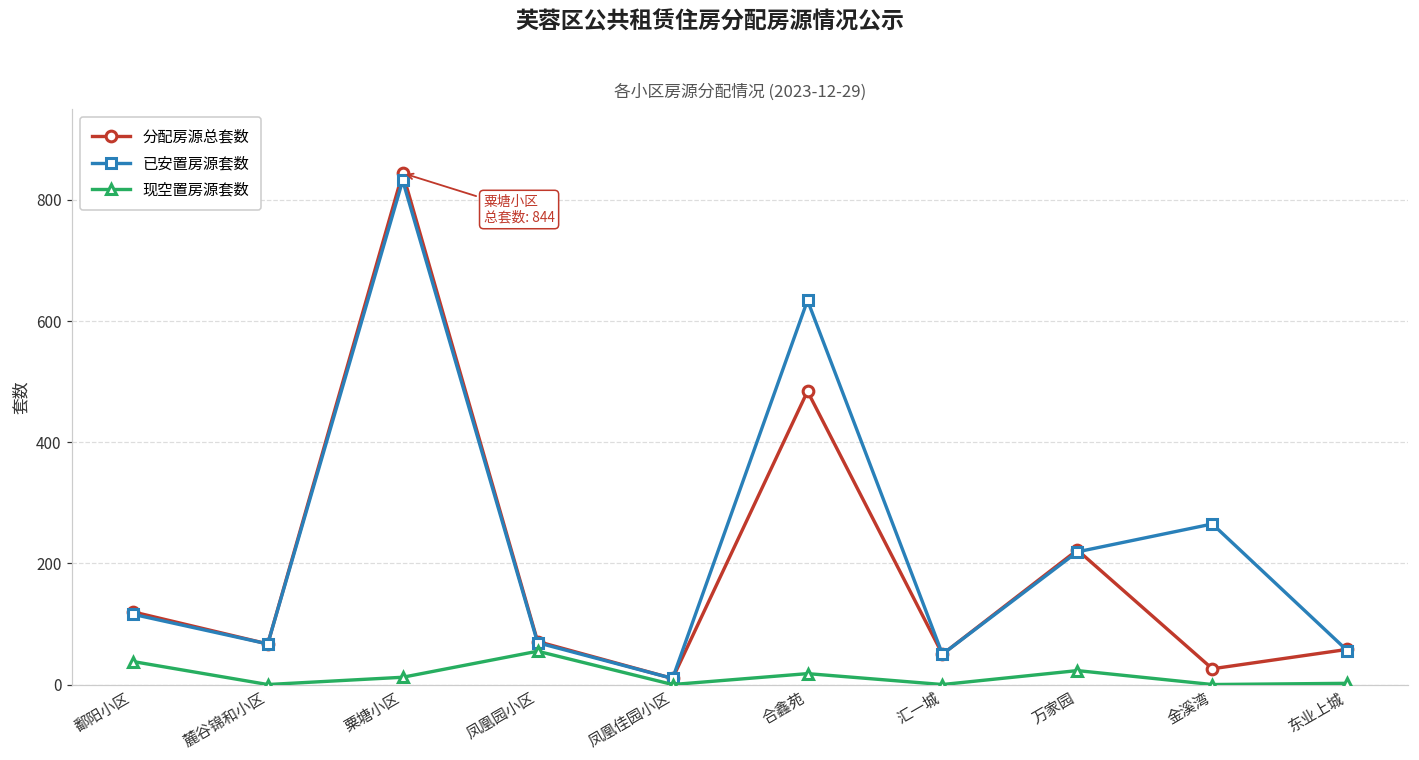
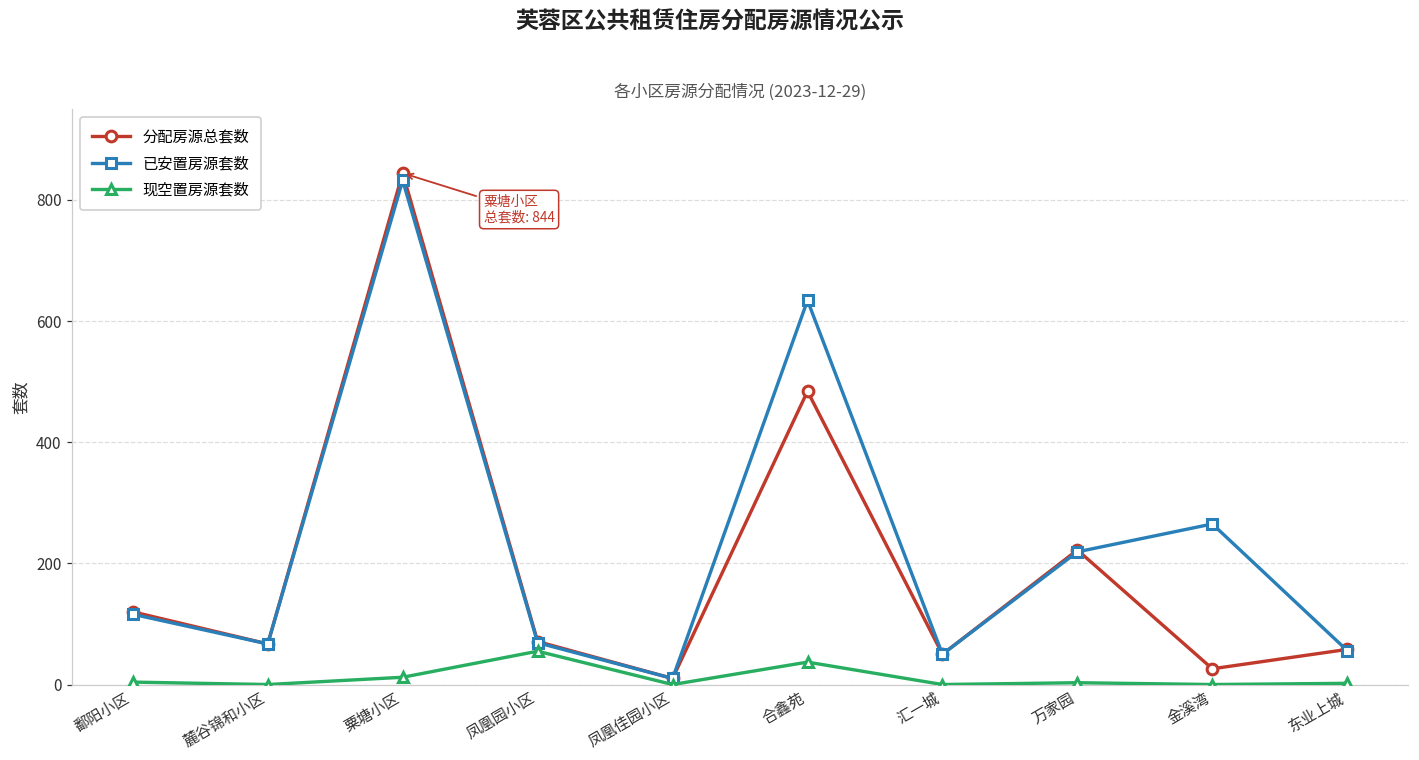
现空置房源套数, 鄱阳小区: 40 -> 0
现空置房源套数, 合鑫苑: 20 -> 40
现空置房源套数, 万家园: 20 -> 0
